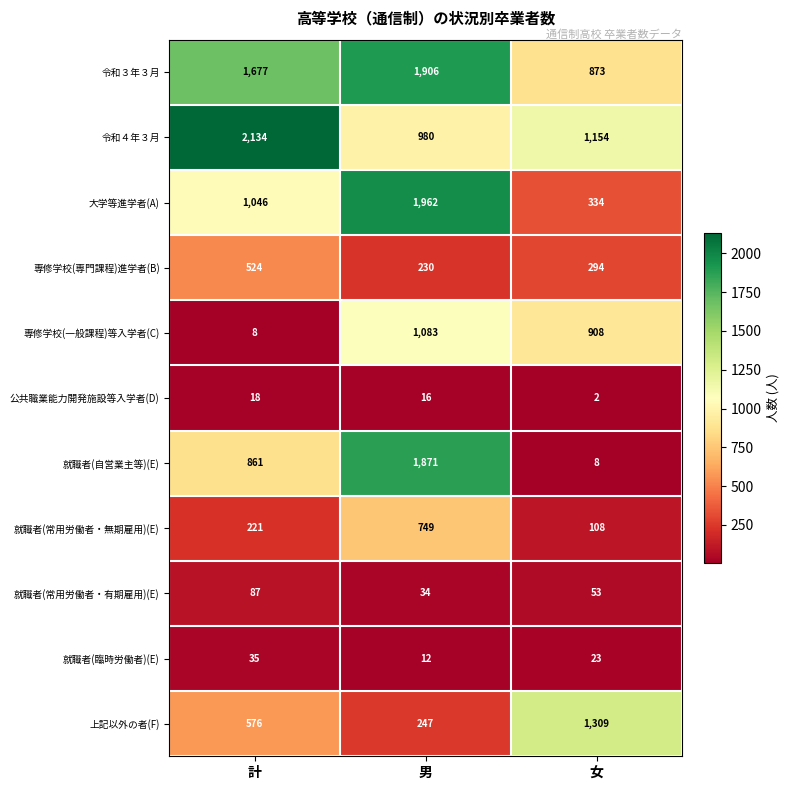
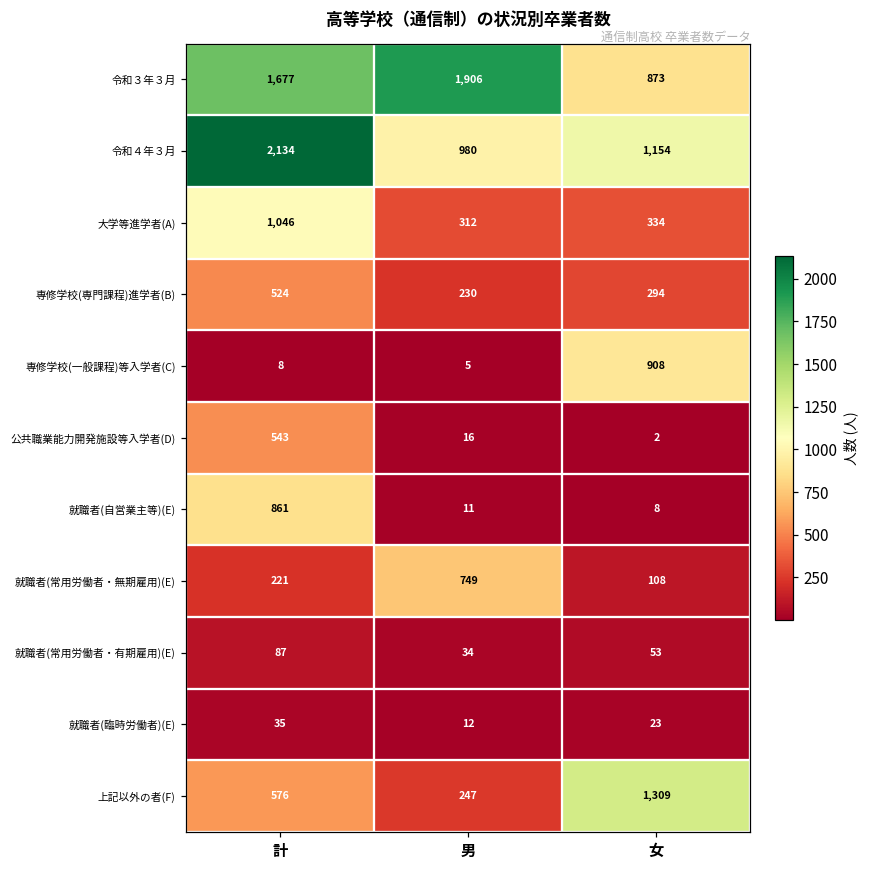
大学等進学者(A), 男: 1,962 -> 312
専修学校(一般課程)等入学者(C), 男: 1,083 -> 5
公共職業能力開発施設等入学者(D), 計: 18 -> 543
就職者(自営業主等)(E), 男: 1,871 -> 11
